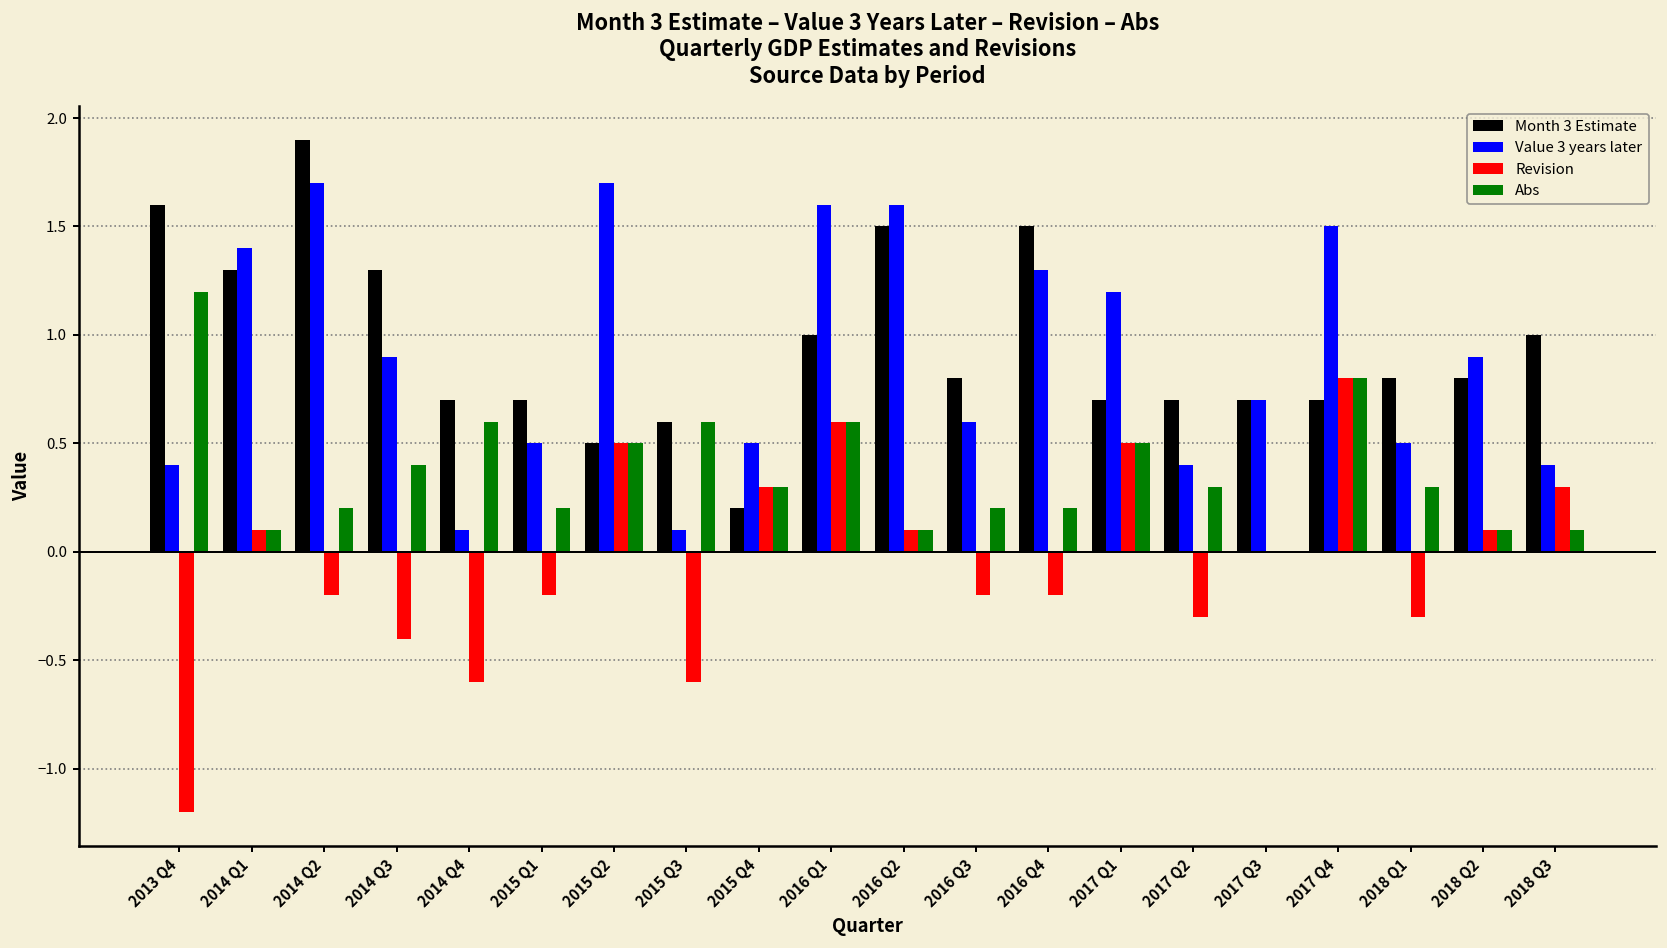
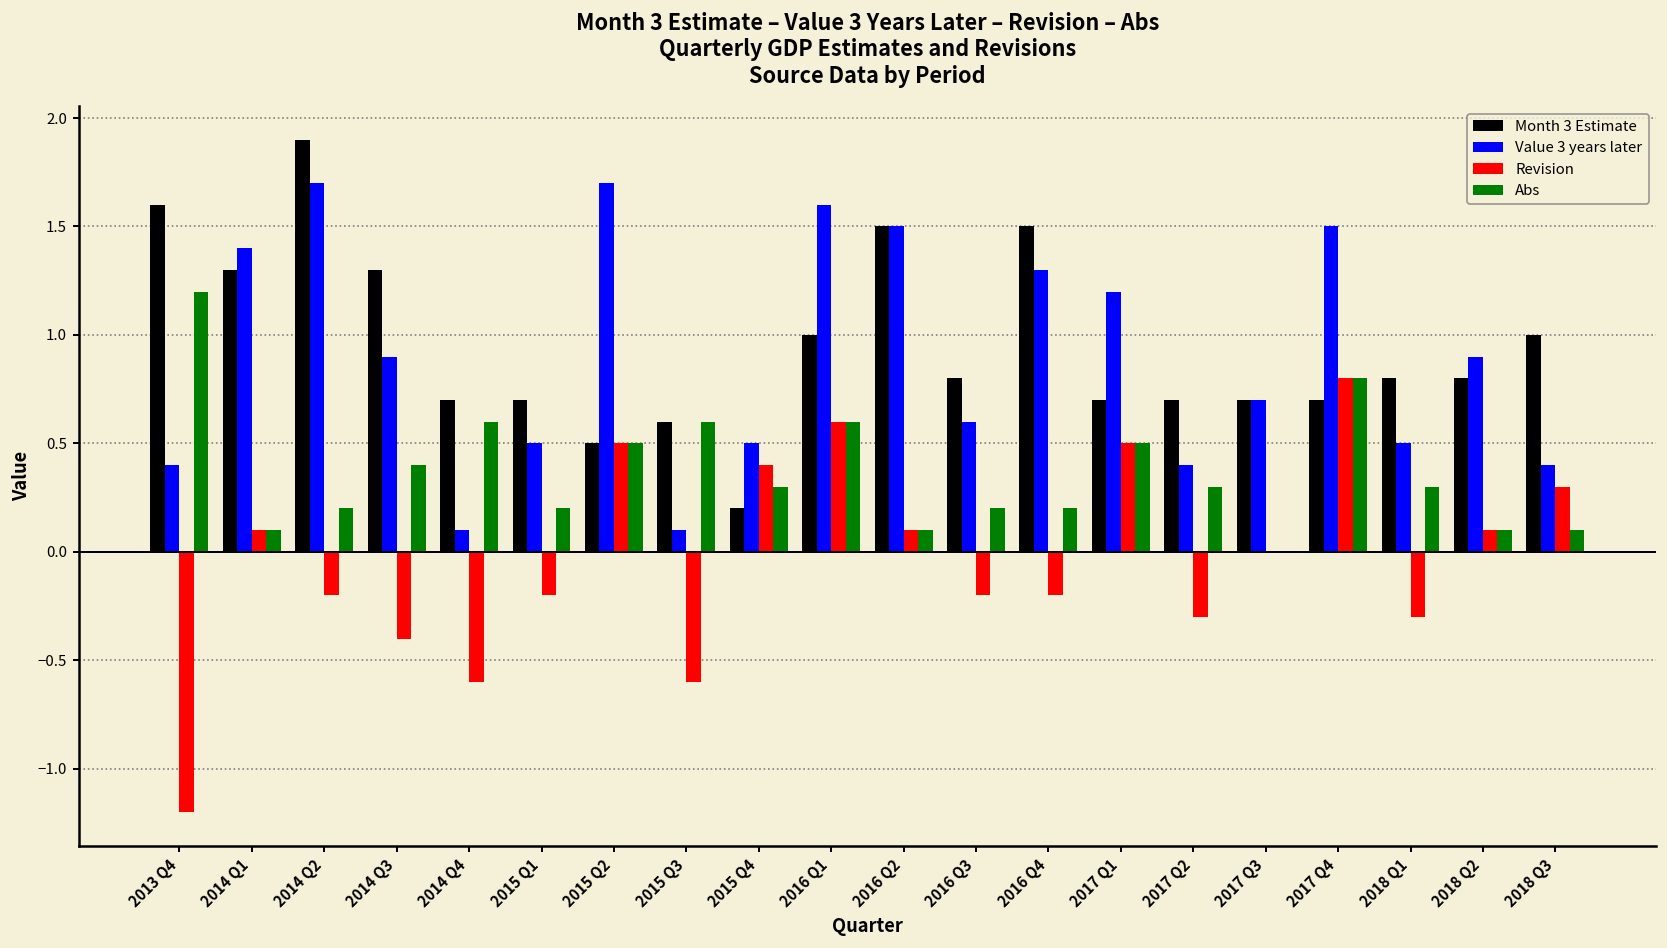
Revision, 2015 Q4: 0.3 -> 0.4
Value 3 years later, 2016 Q2: 1.6 -> 1.5
